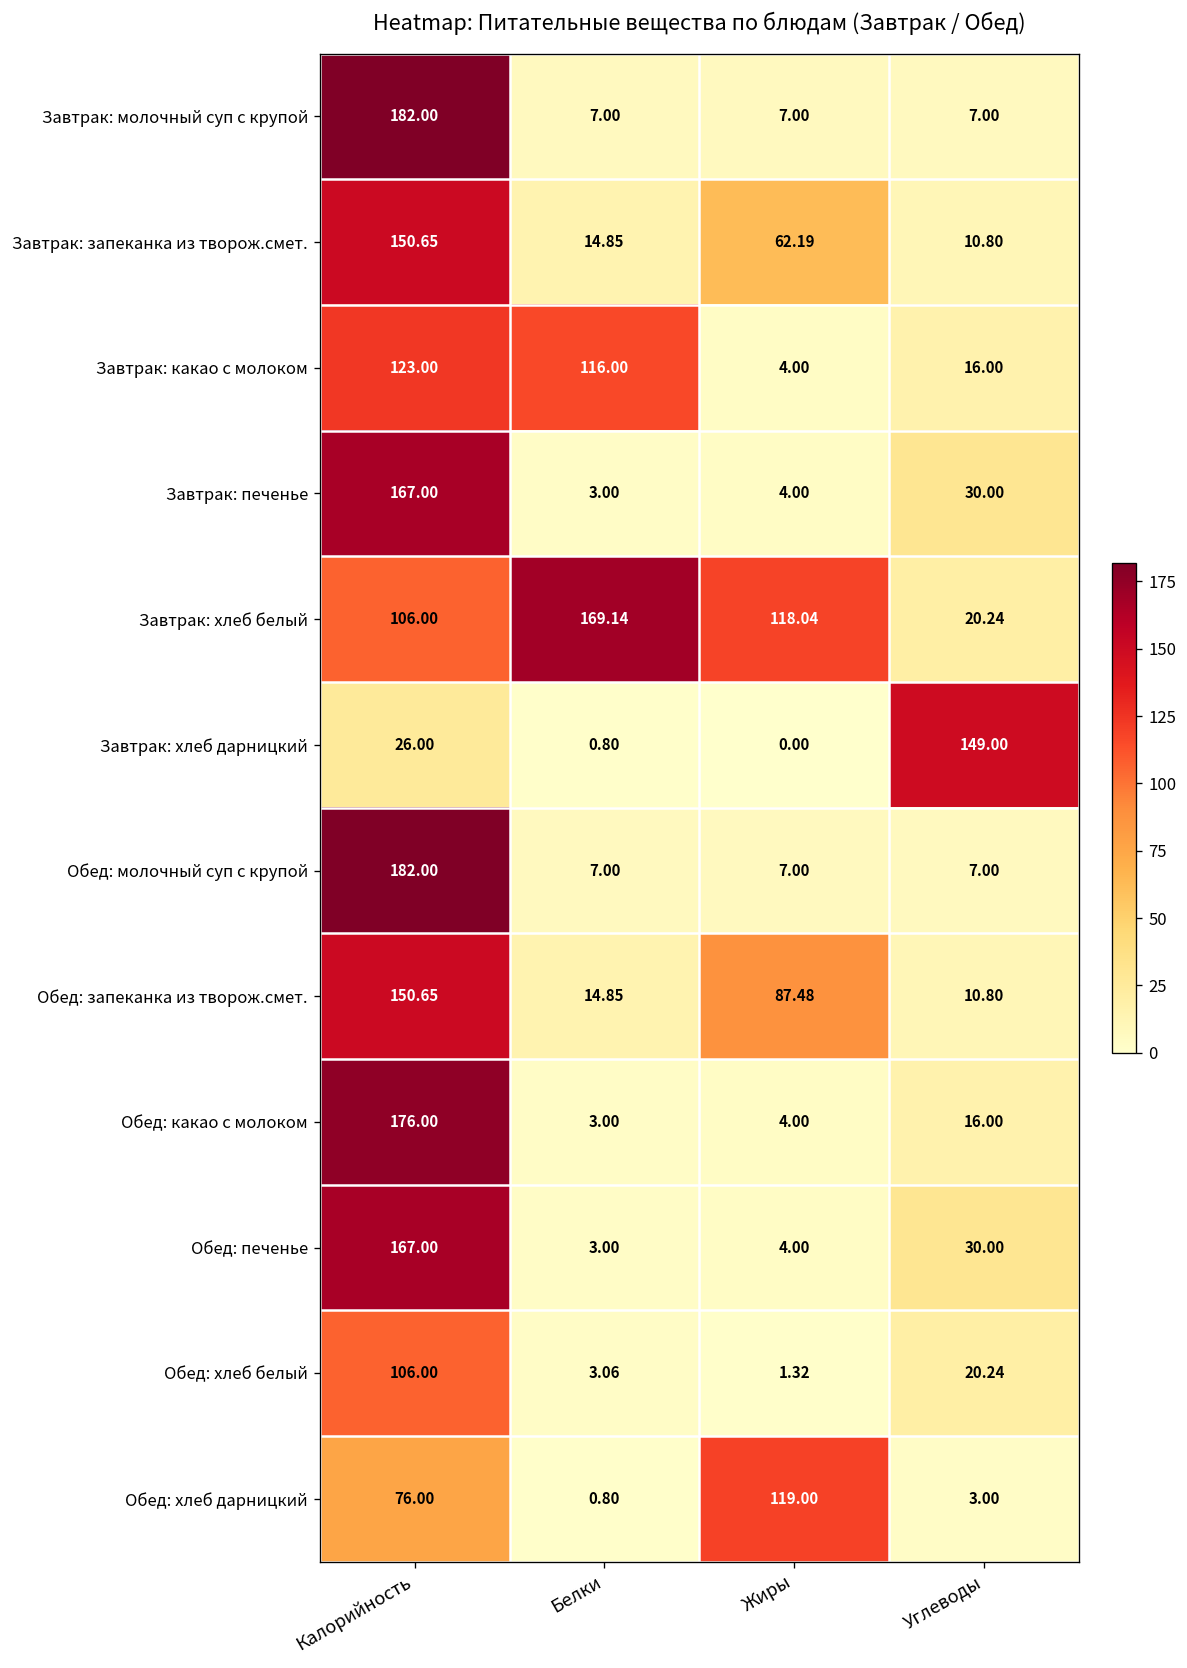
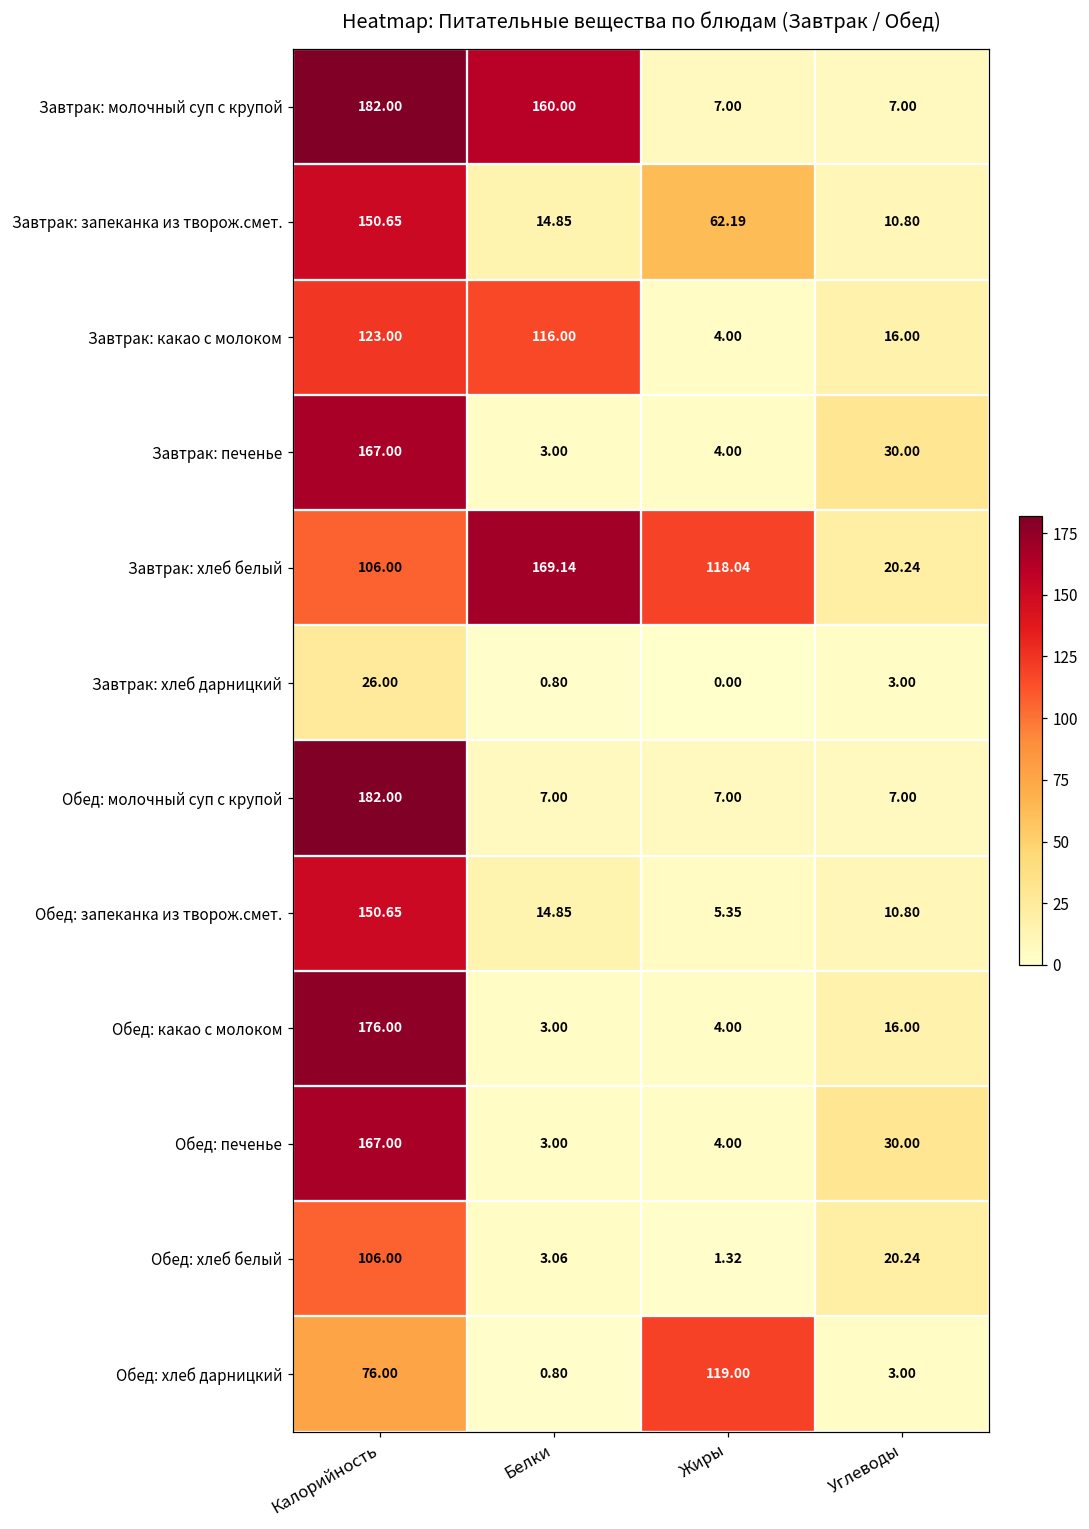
Завтрак: молочный суп с крупой, Белки: 7.00 -> 160.00
Завтрак: хлеб дарницкий, Углеводы: 149.00 -> 3.00
Обед: запеканка из творож.смет., Жиры: 87.48 -> 5.35
